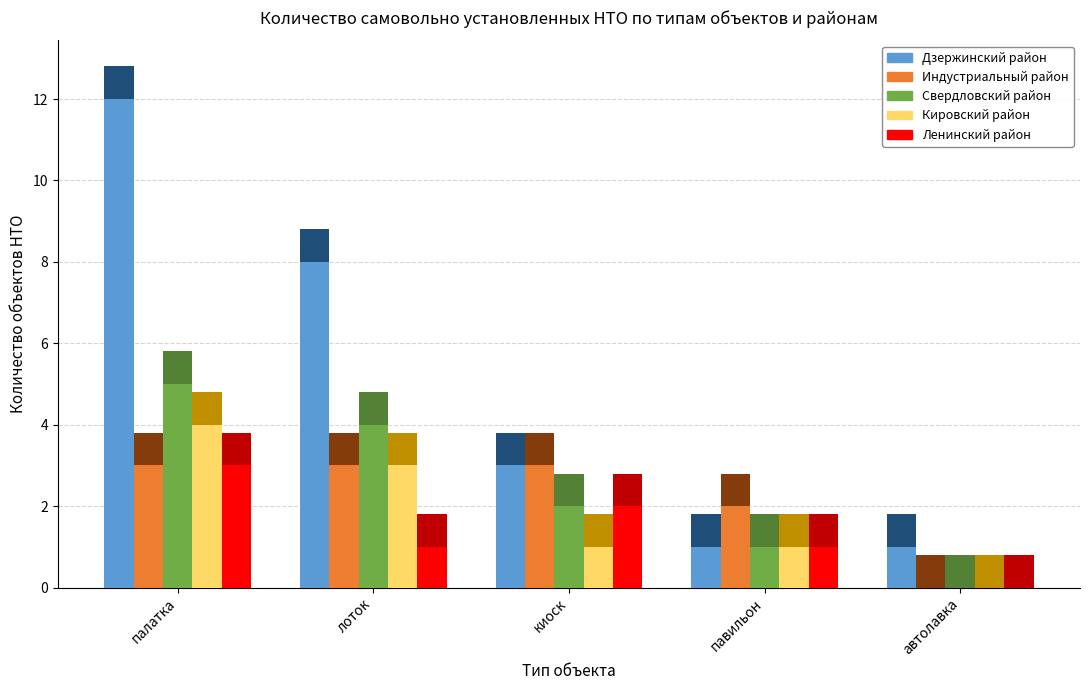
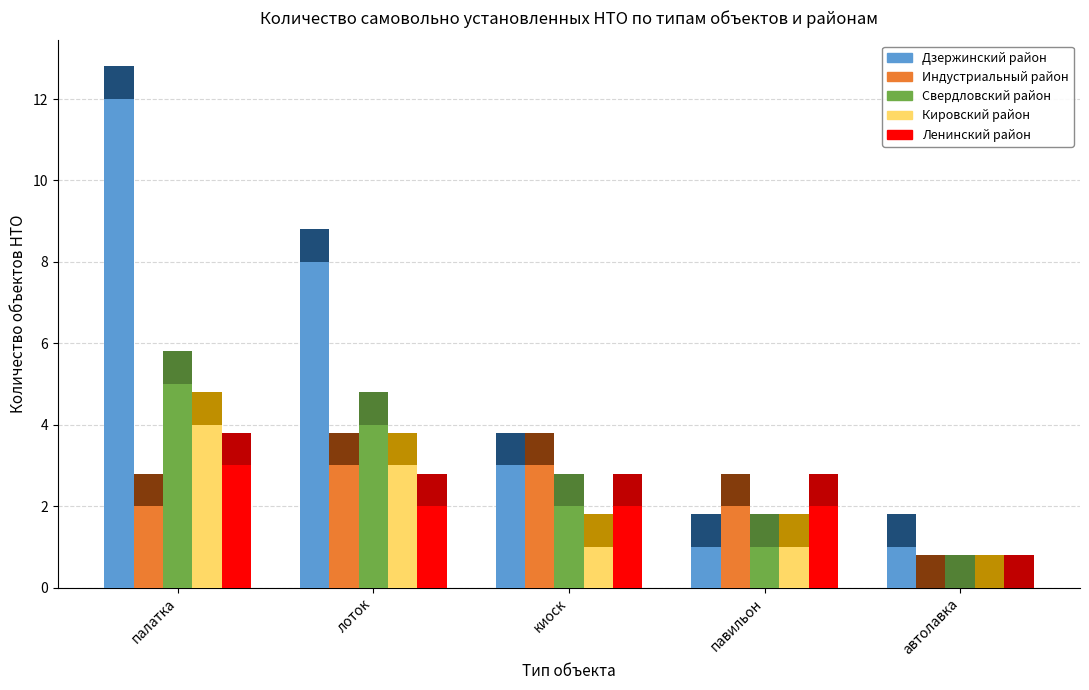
Индустриальный район, палатка: 3 -> 2
Ленинский район, лоток: 1 -> 2
Ленинский район, павильон: 1 -> 2
